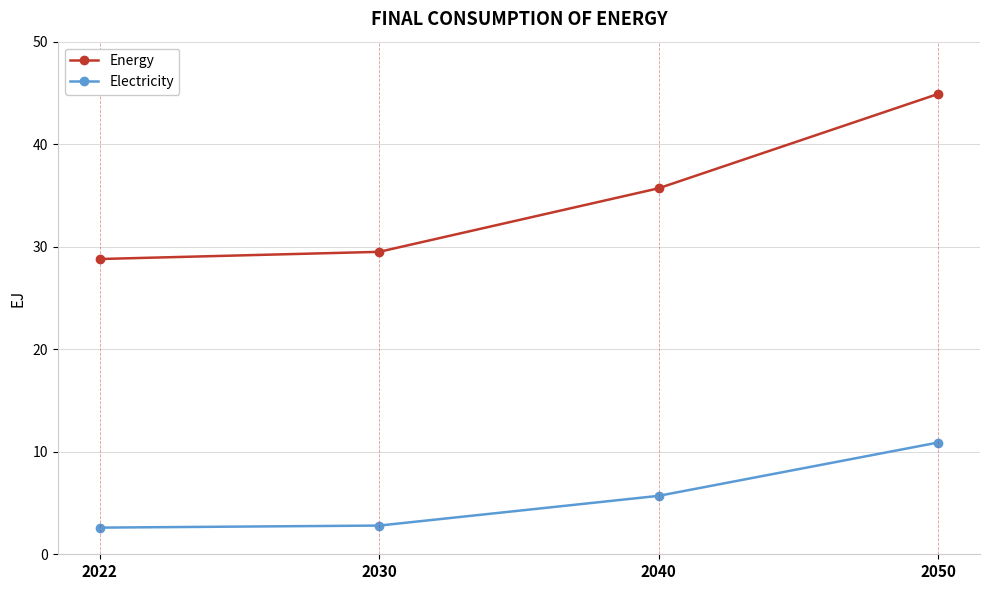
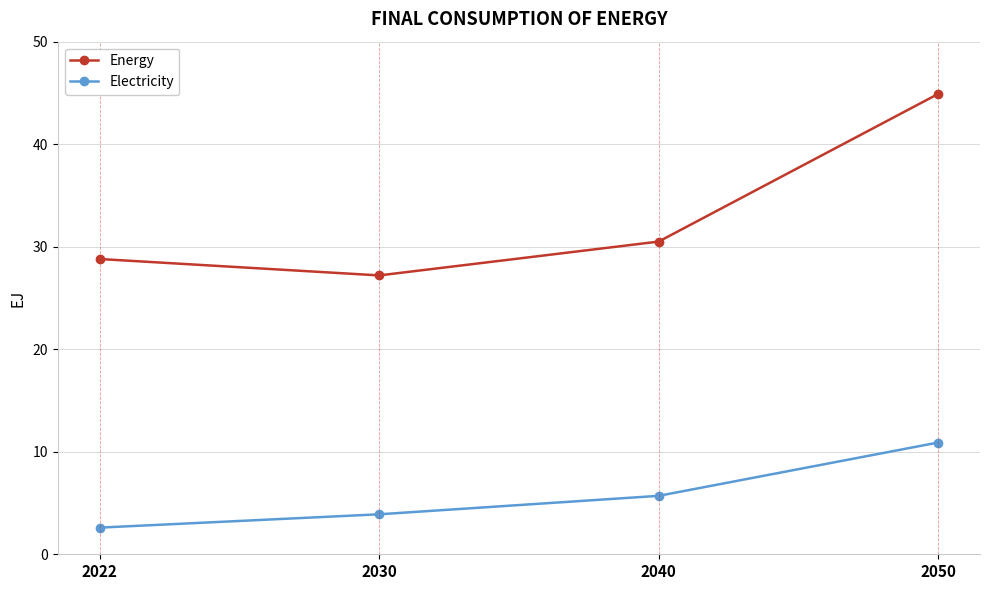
Energy, 2030: 29.5 -> 27.2
Electricity, 2030: 2.8 -> 3.9
Energy, 2040: 35.7 -> 30.5
